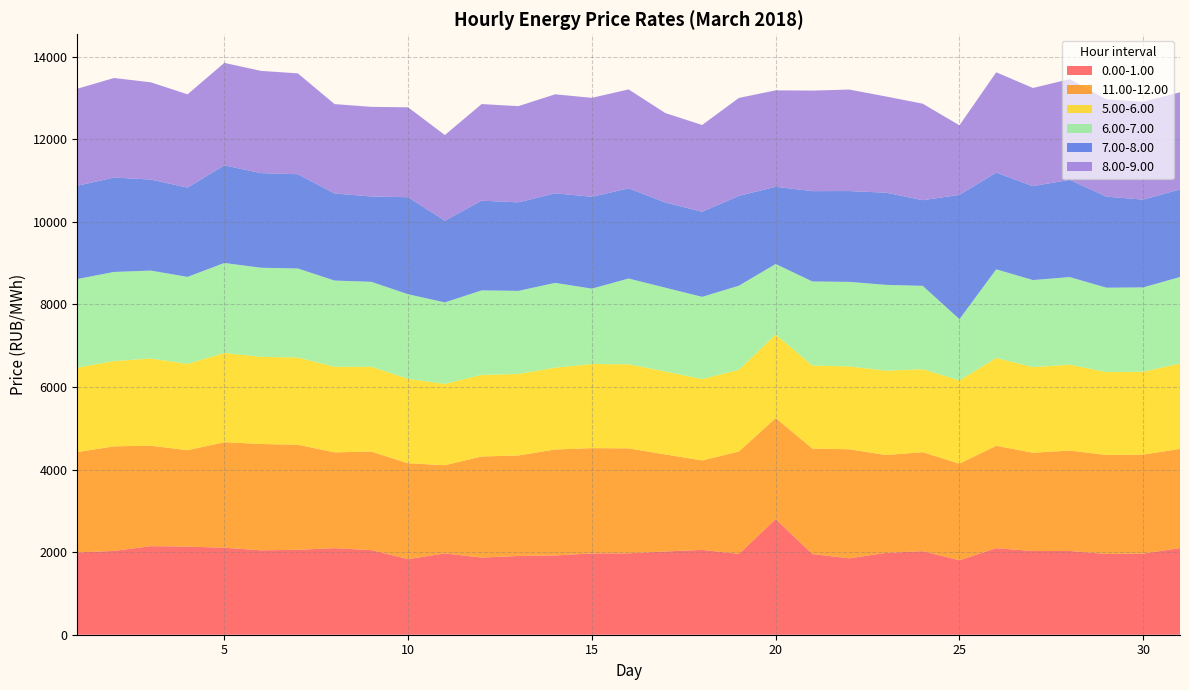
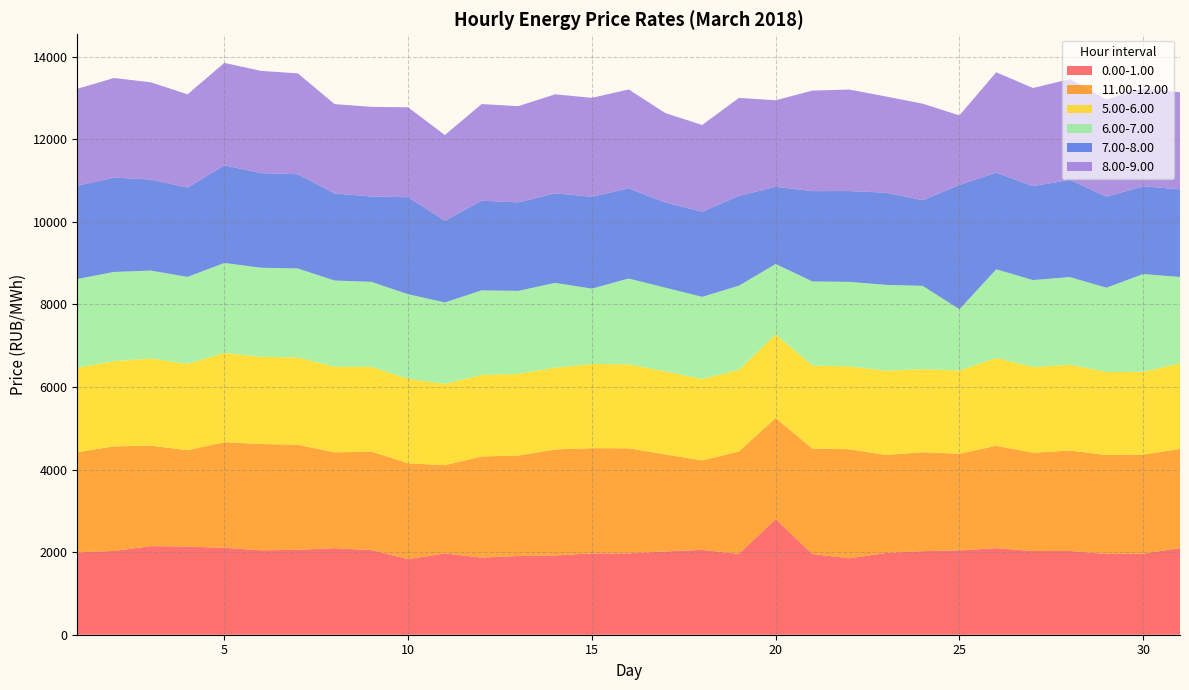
8.00-9.00, 20: 2300 -> 2100
0.00-1.00, 25: 1800 -> 2000
6.00-7.00, 30: 2000 -> 2400
